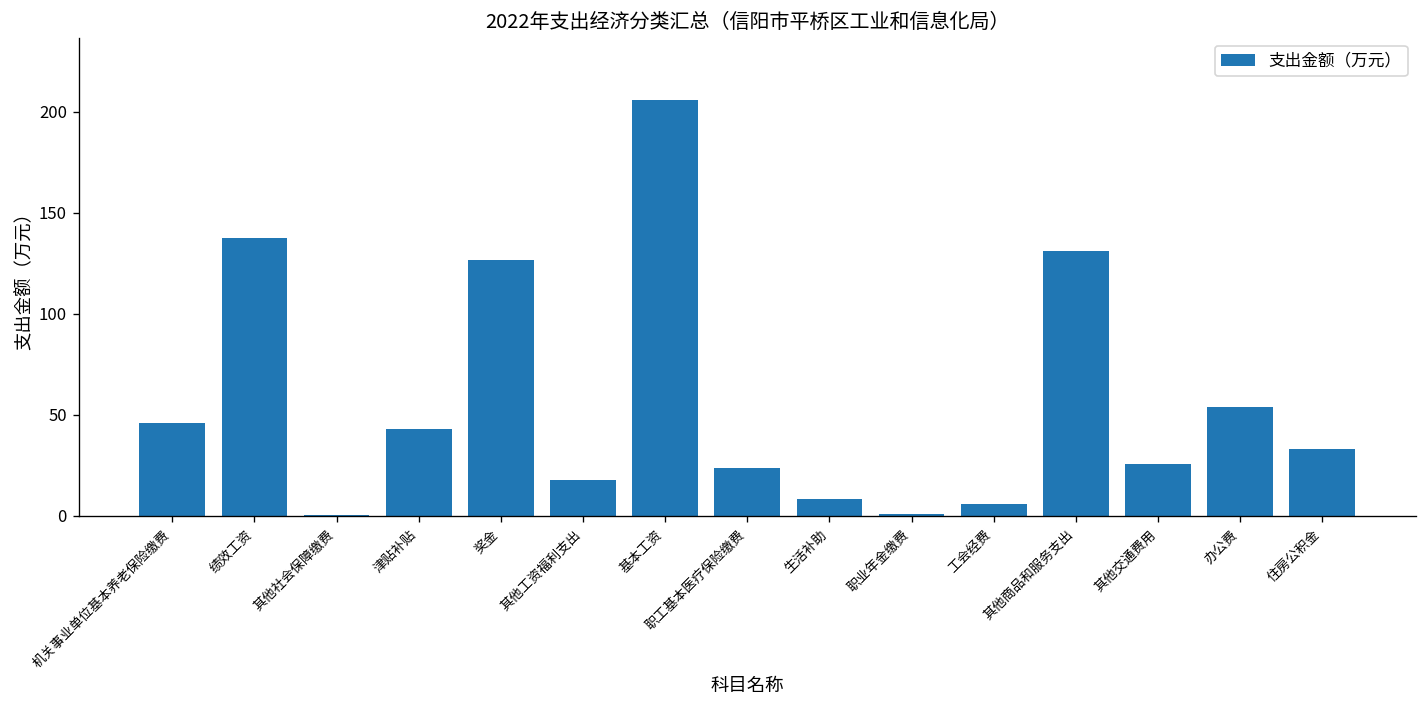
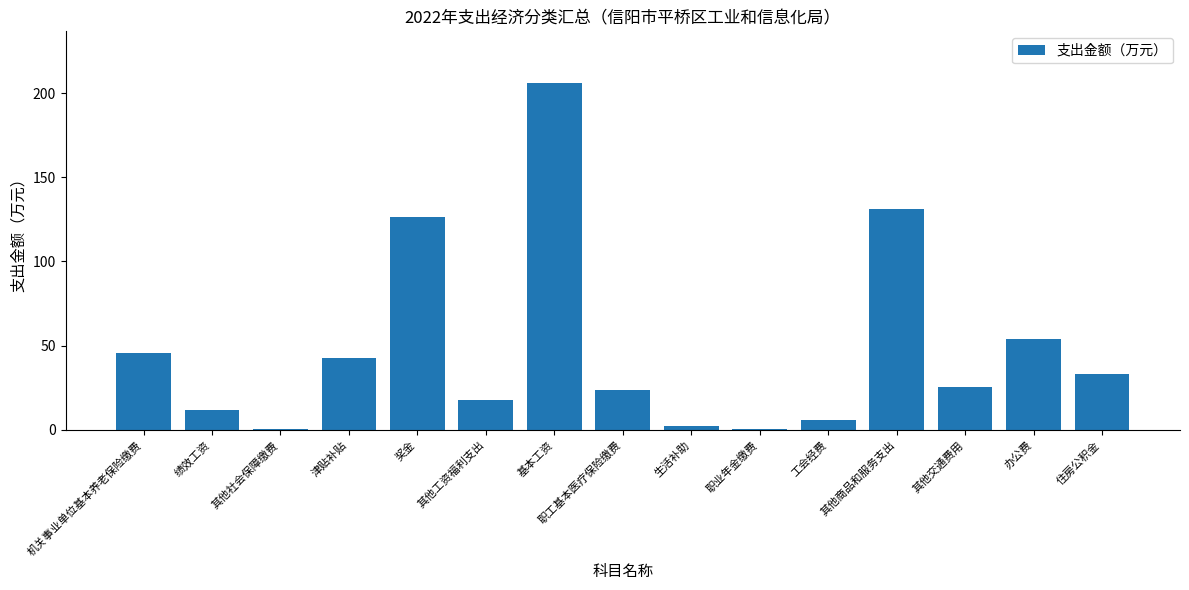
绩效工资: 137 -> 12
生活补助: 8 -> 2
